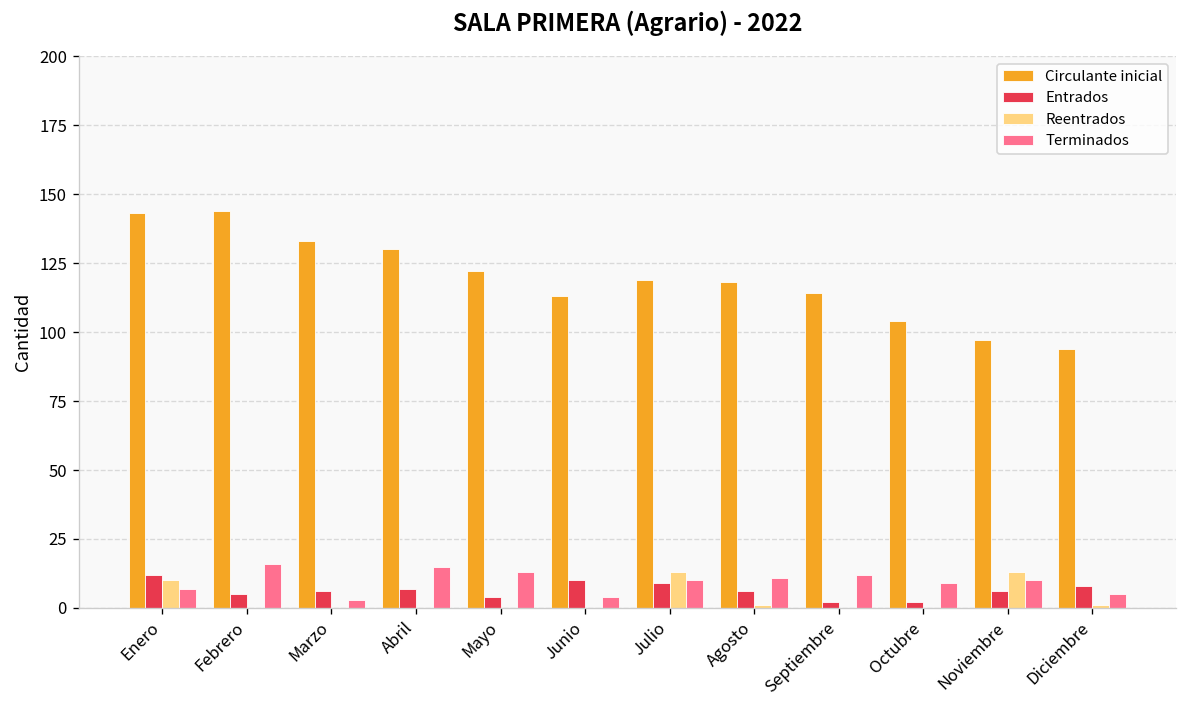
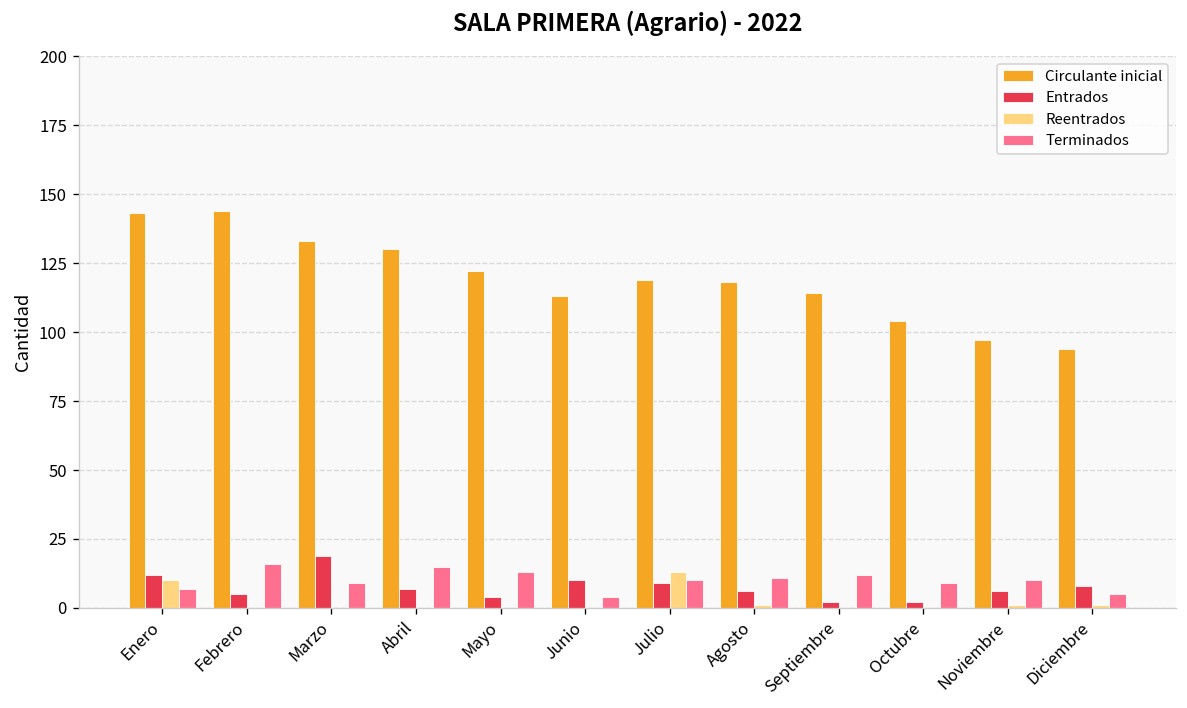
Entrados, Marzo: 6 -> 19
Terminados, Marzo: 3 -> 9
Reentrados, Noviembre: 13 -> 1
